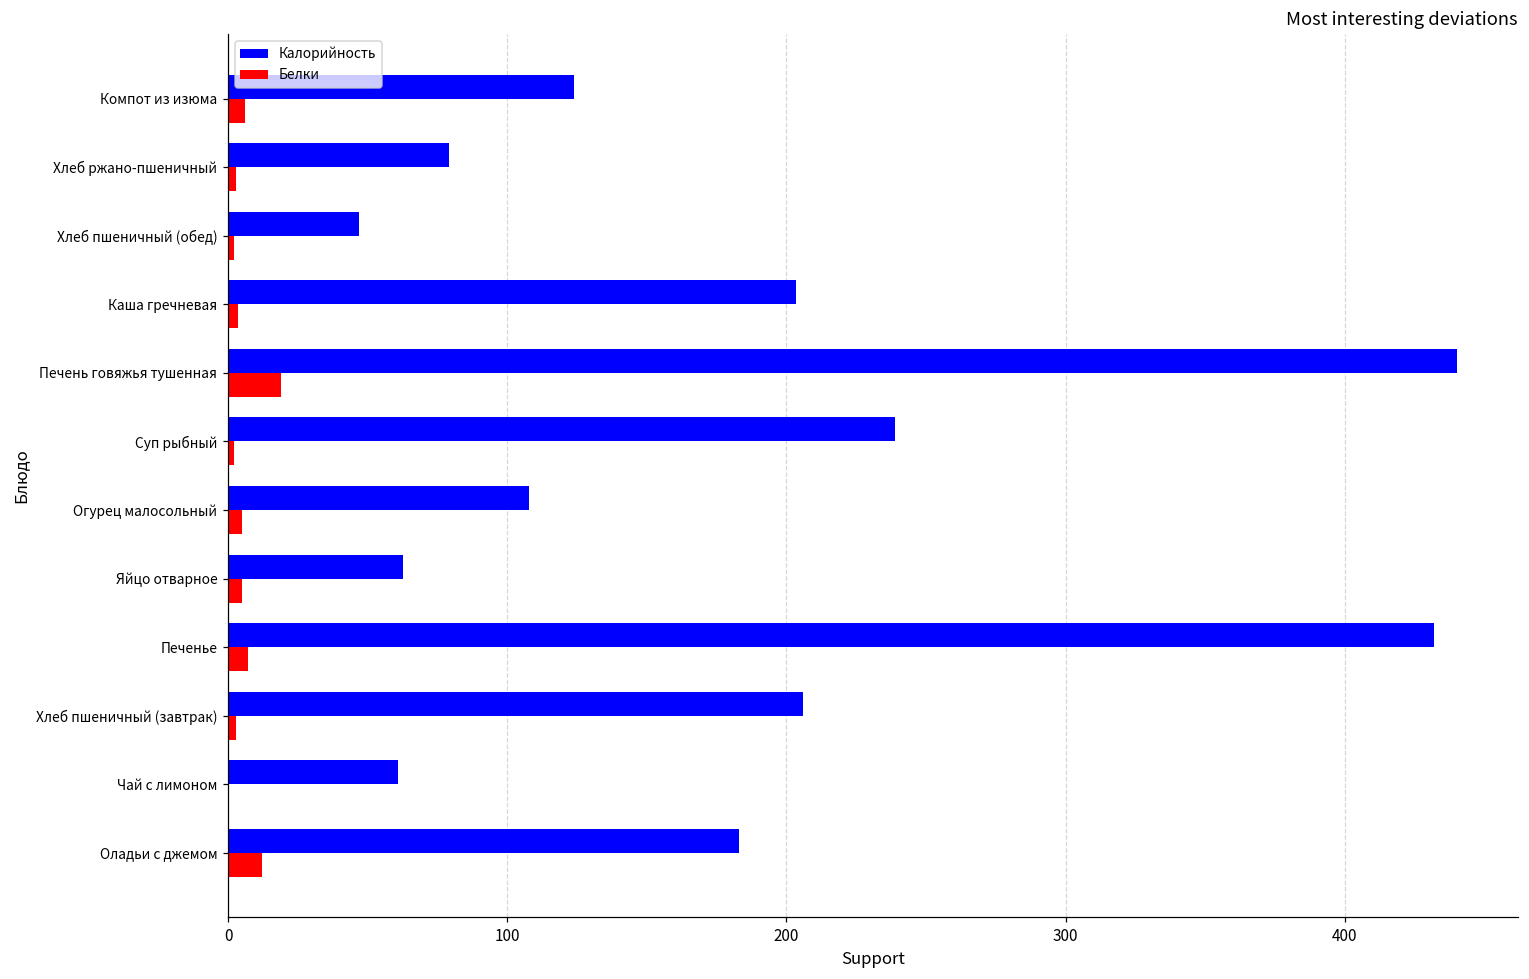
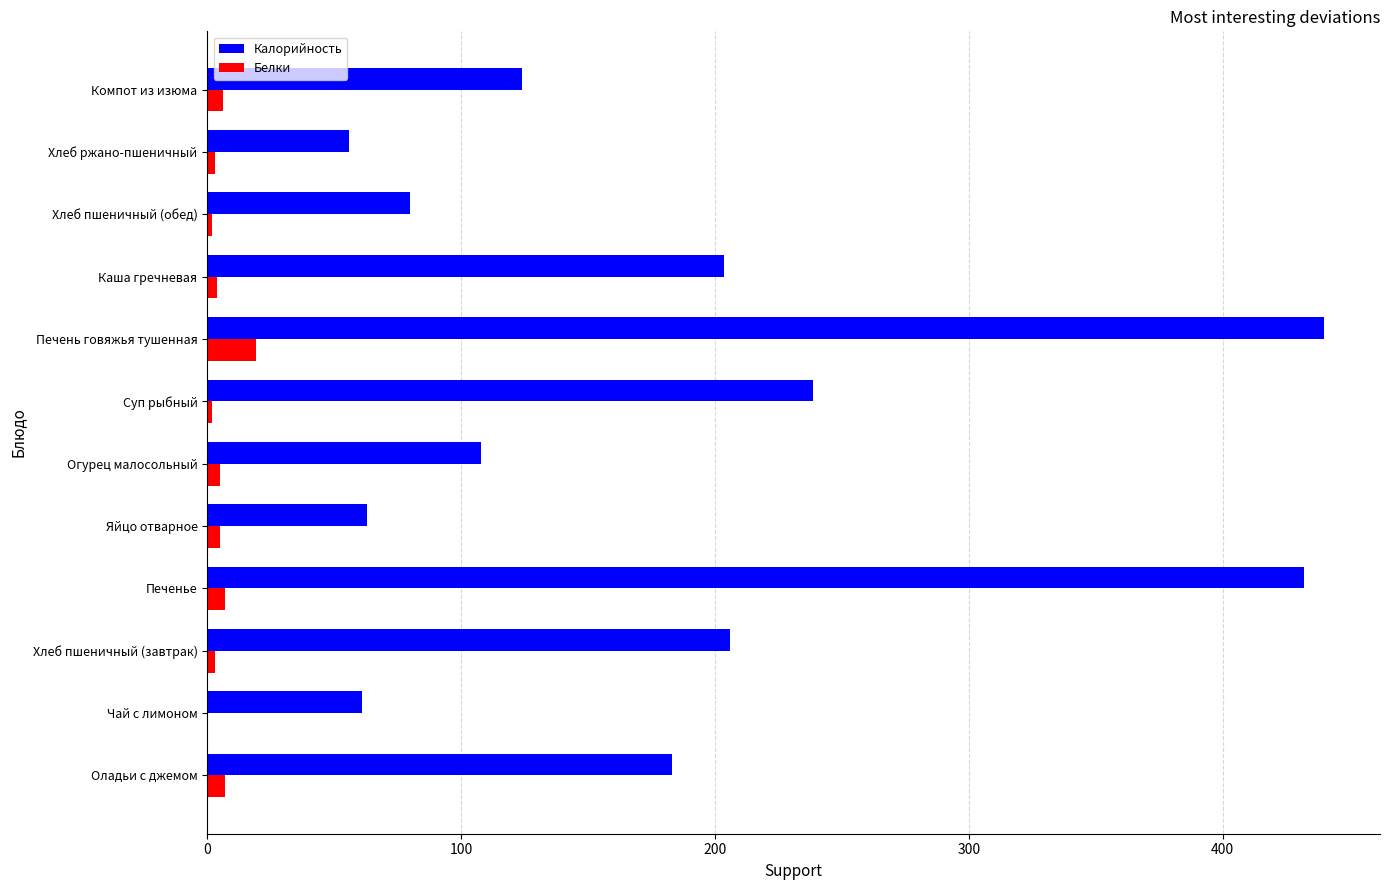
Калорийность, Хлеб ржано-пшеничный: 79 -> 56
Калорийность, Хлеб пшеничный (обед): 47 -> 80
Белки, Оладьи с джемом: 12 -> 7
